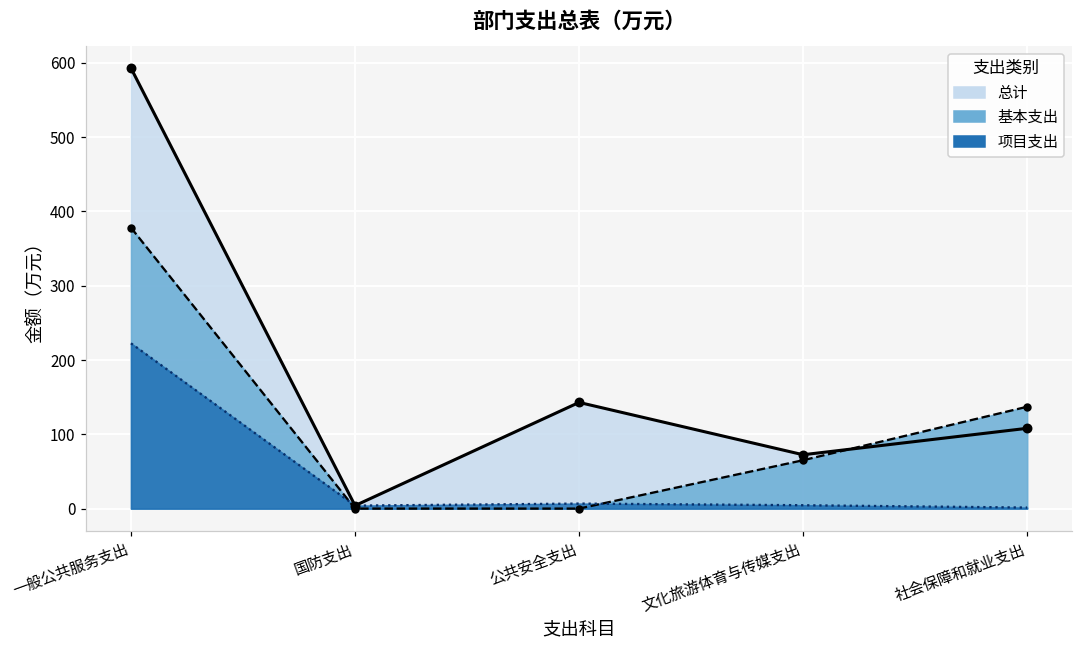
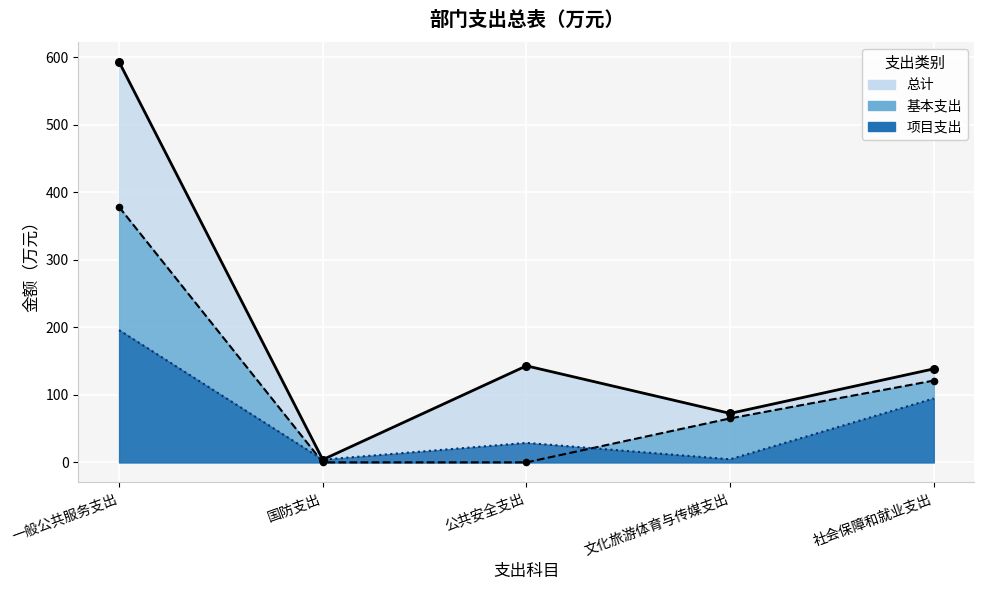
项目支出, 一般公共服务支出: 220 -> 200
项目支出, 公共安全支出: 10 -> 30
总计, 社会保障和就业支出: 110 -> 140
基本支出, 社会保障和就业支出: 140 -> 120
项目支出, 社会保障和就业支出: 0 -> 90
